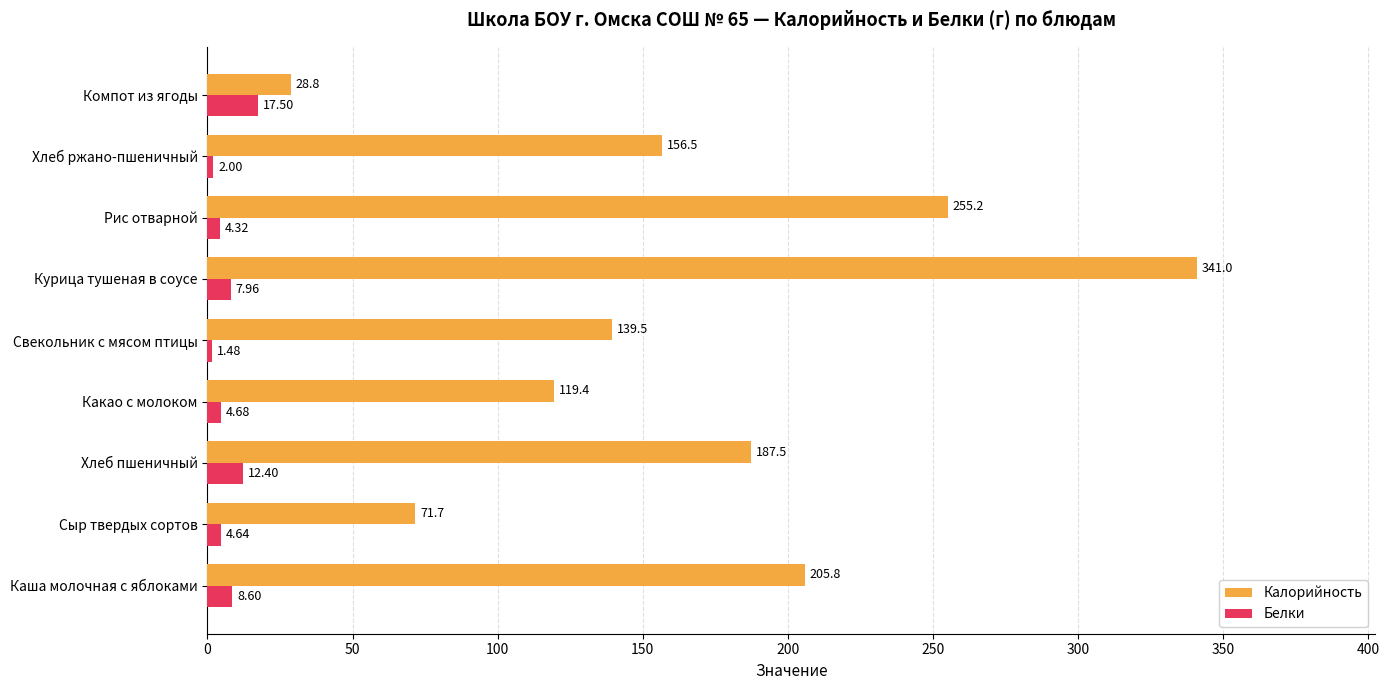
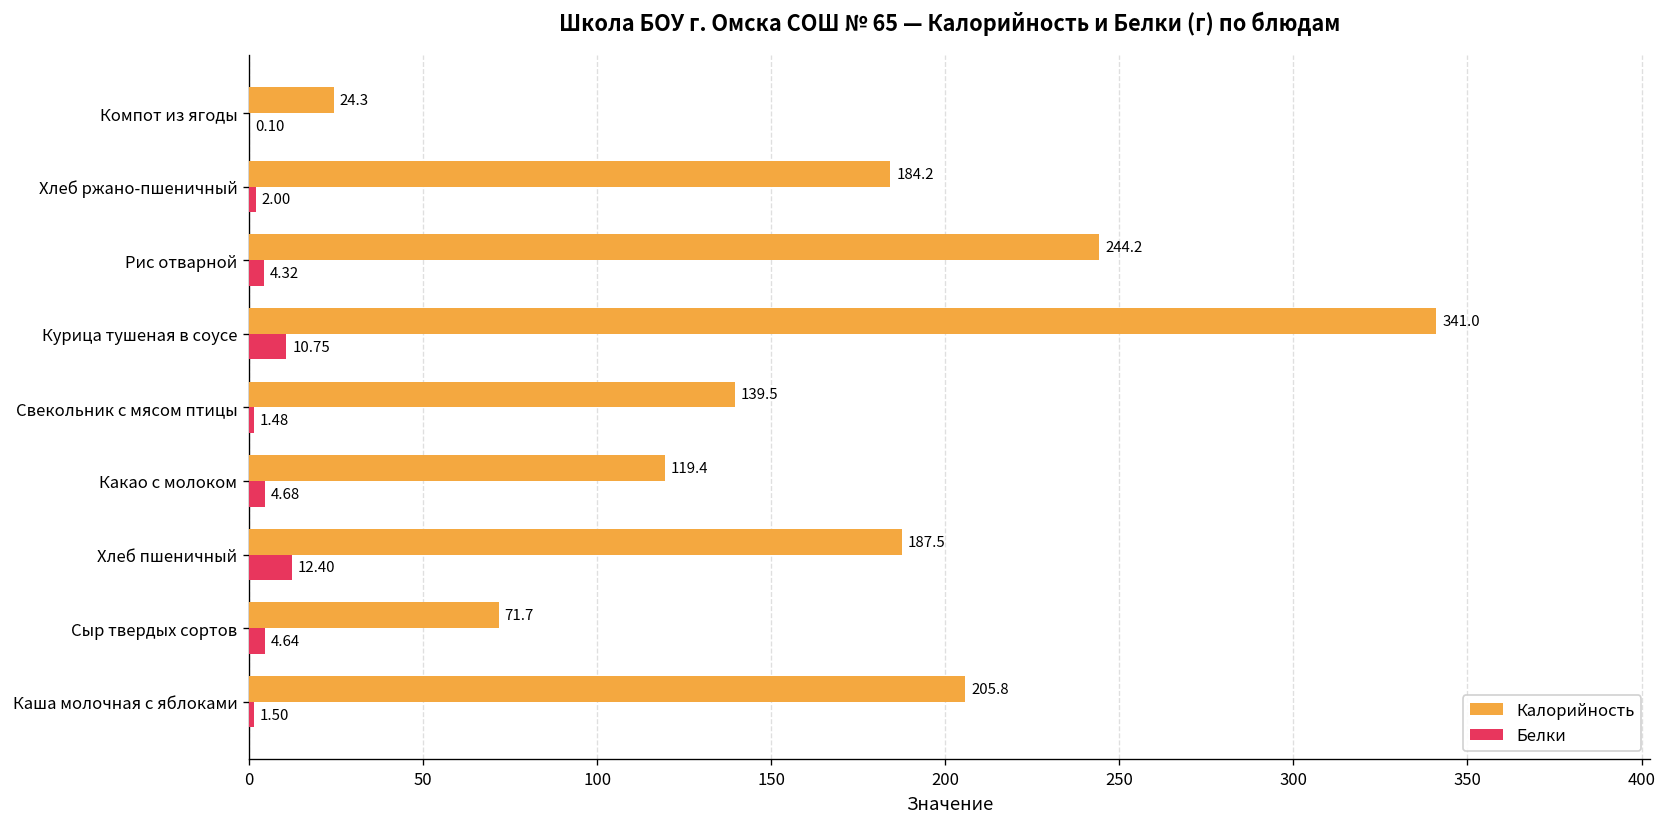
Калорийность, Компот из ягоды: 28.8 -> 24.3
Белки, Компот из ягоды: 17.50 -> 0.10
Калорийность, Хлеб ржано-пшеничный: 156.5 -> 184.2
Калорийность, Рис отварной: 255.2 -> 244.2
Белки, Курица тушеная в соусе: 7.96 -> 10.75
Белки, Каша молочная с яблоками: 8.60 -> 1.50
